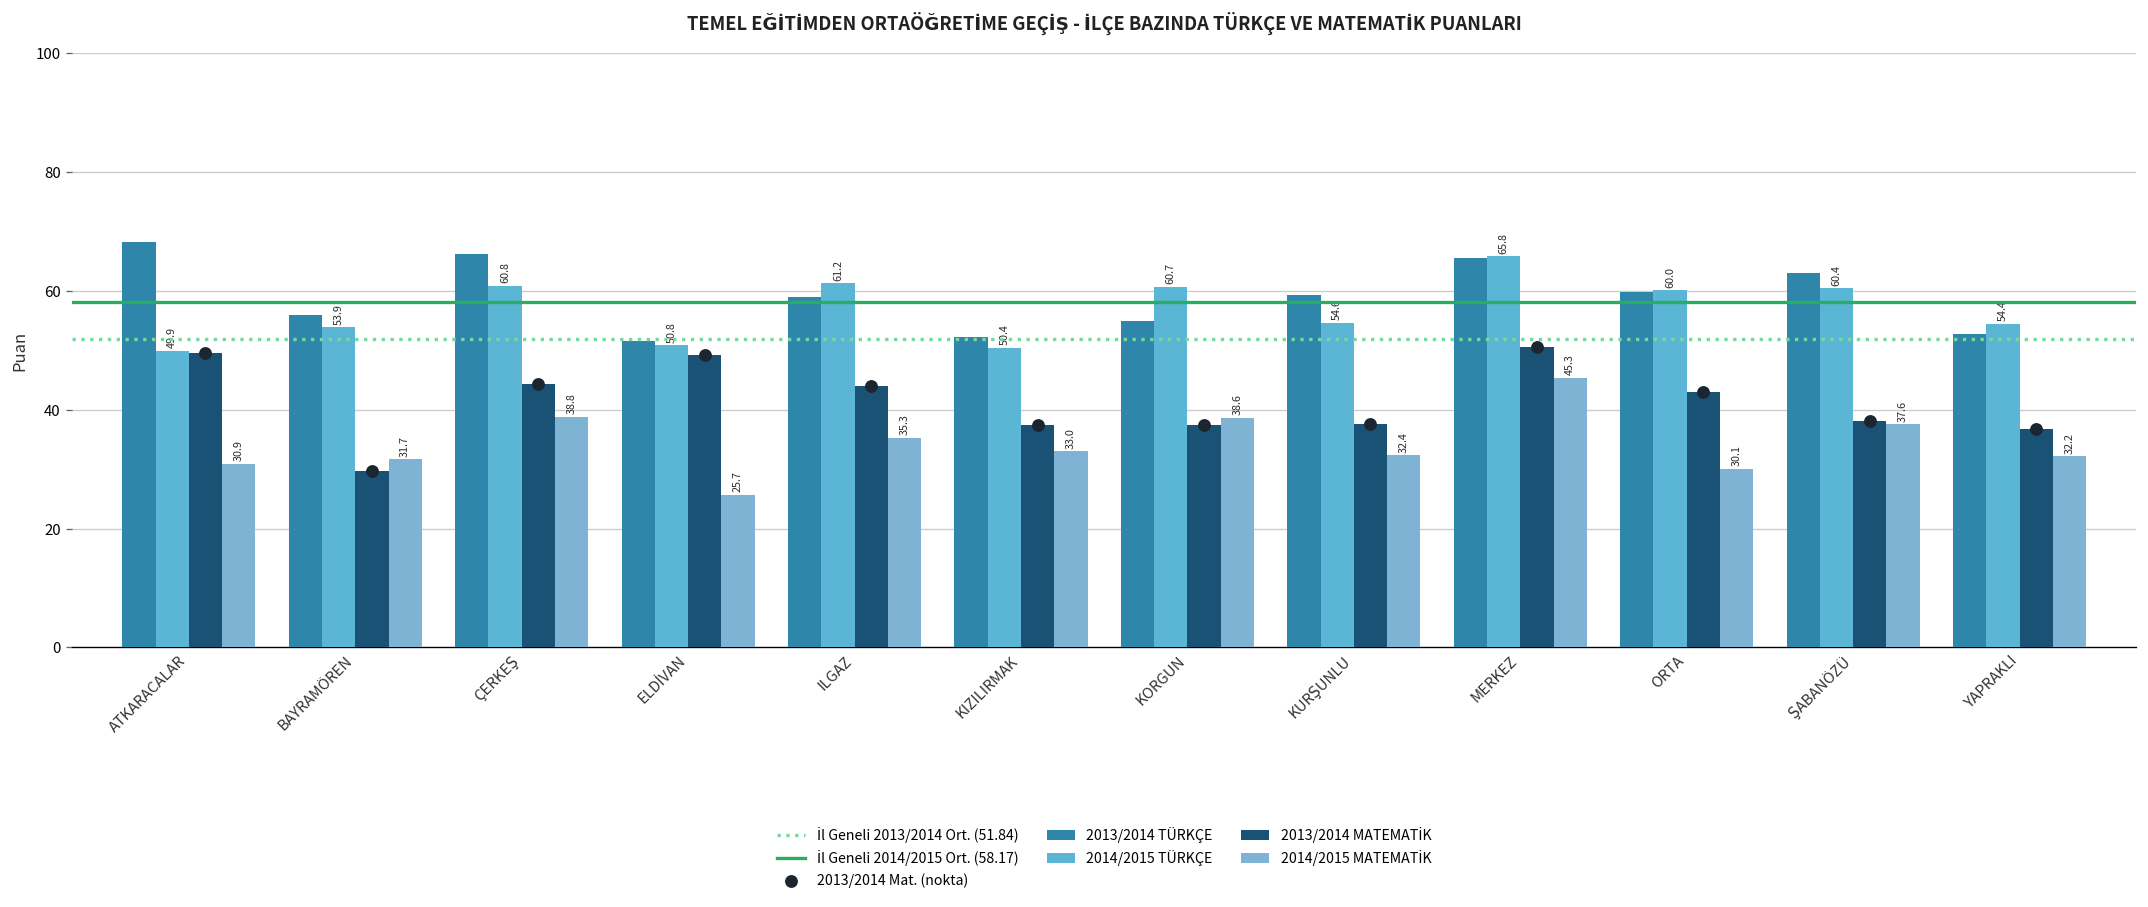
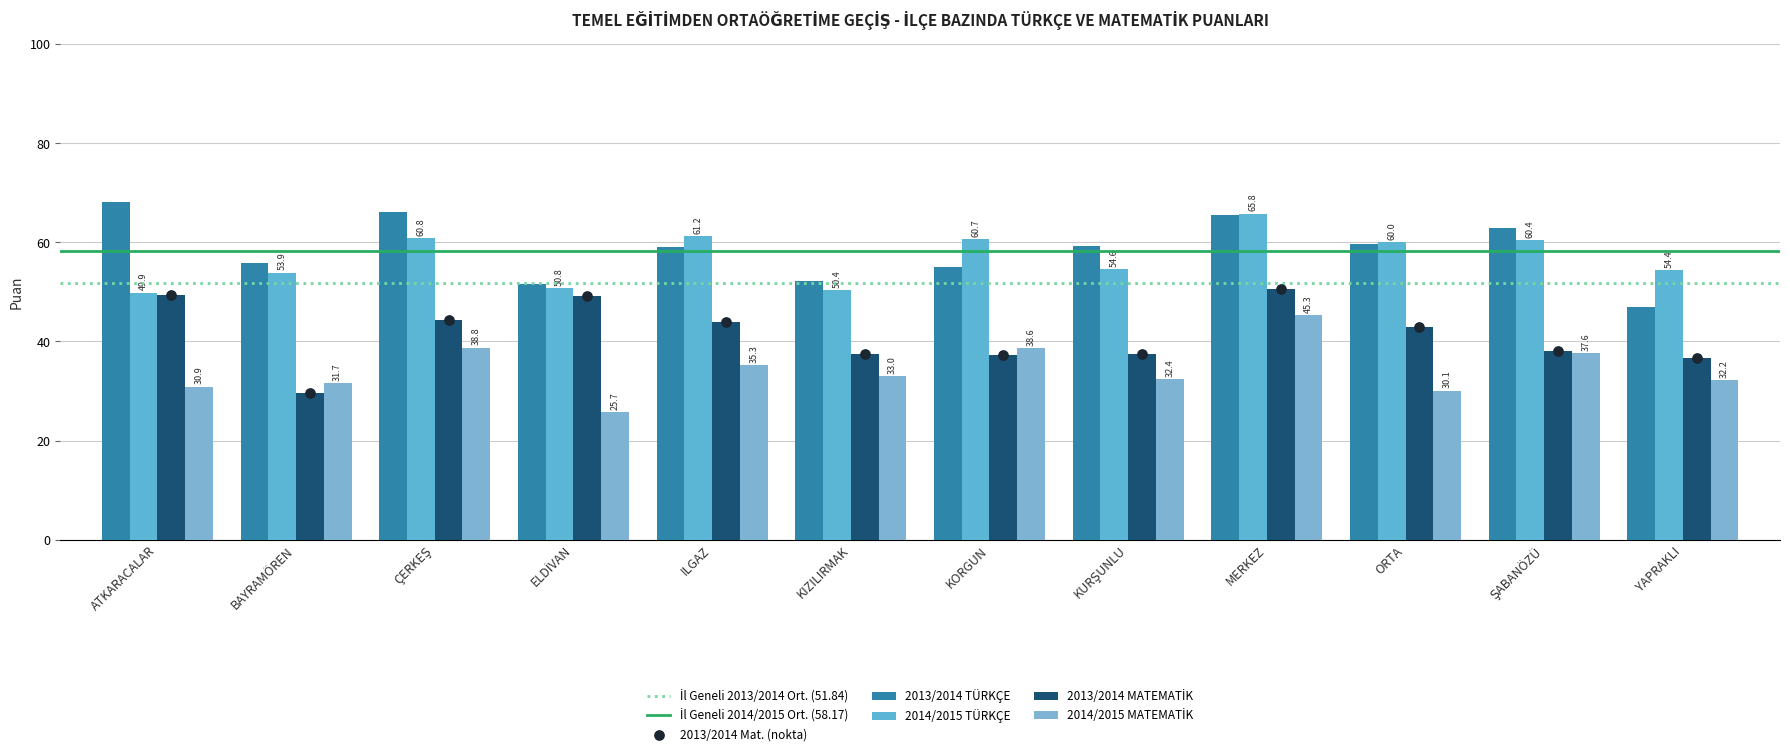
2013/2014 TÜRKÇE, YAPRAKLI: 53 -> 47
